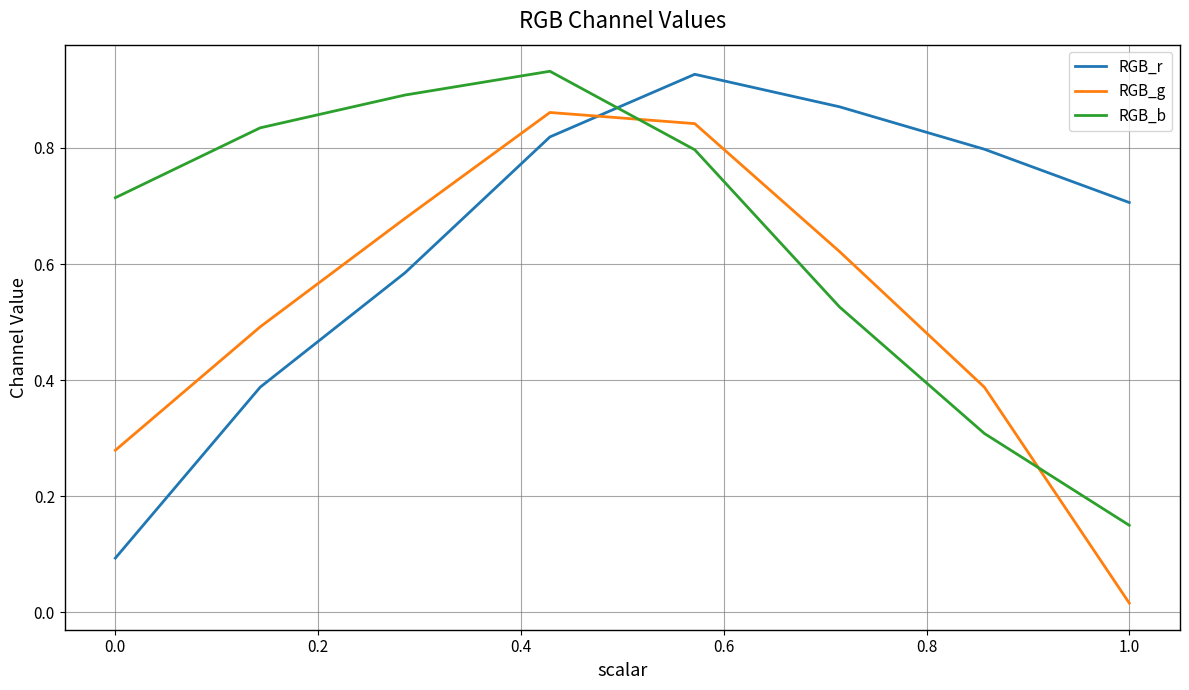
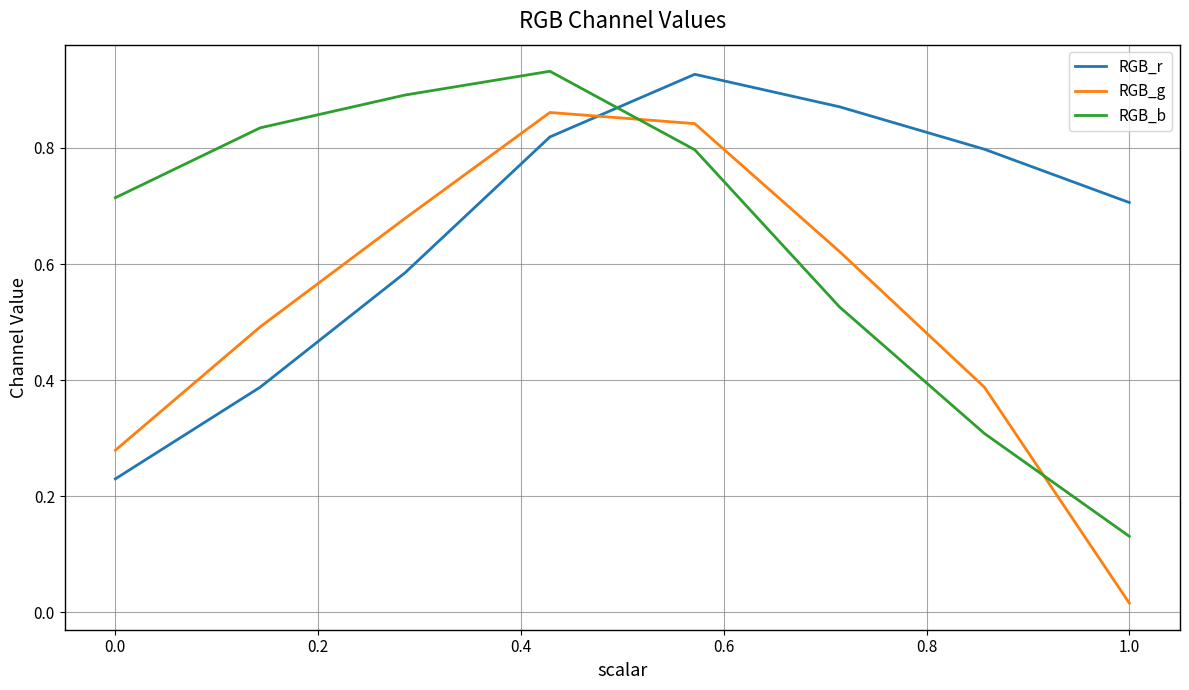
RGB_r, 0.0: 0.09 -> 0.23
RGB_b, 1.0: 0.15 -> 0.13
